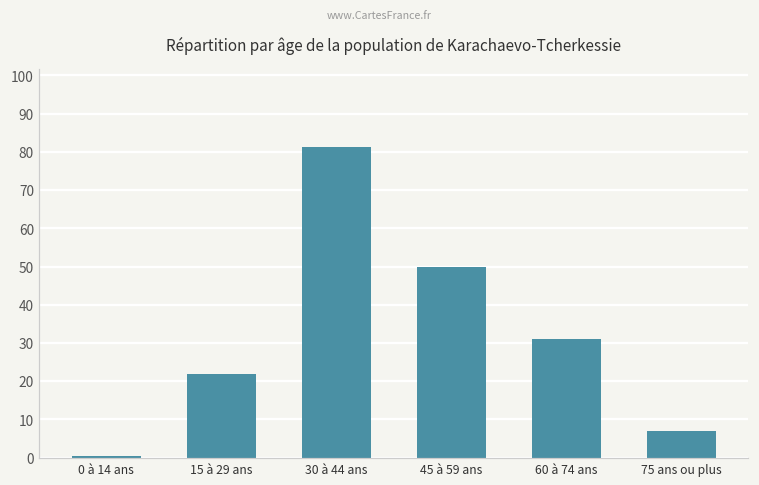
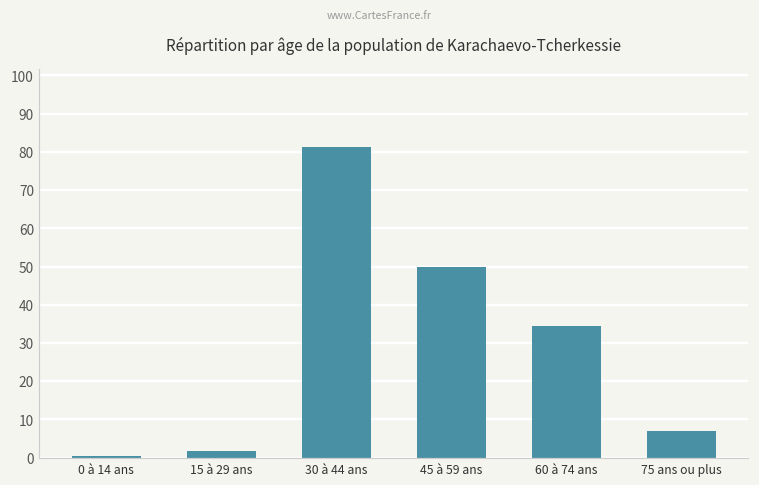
15 à 29 ans: 22 -> 2
60 à 74 ans: 31 -> 34
